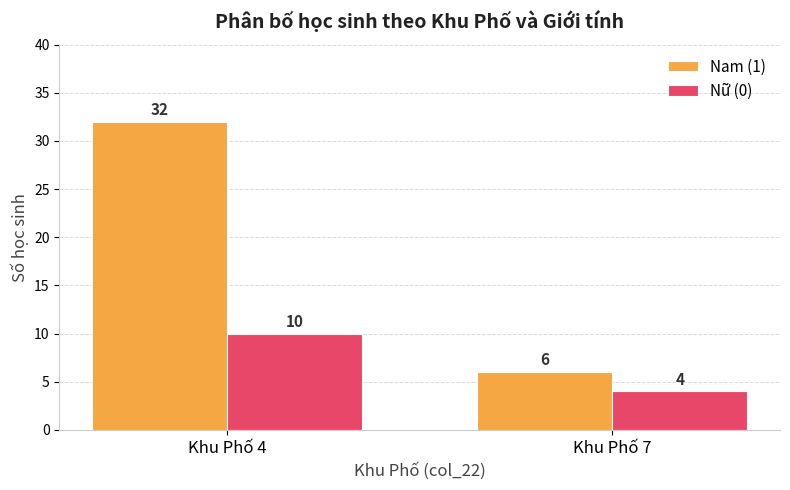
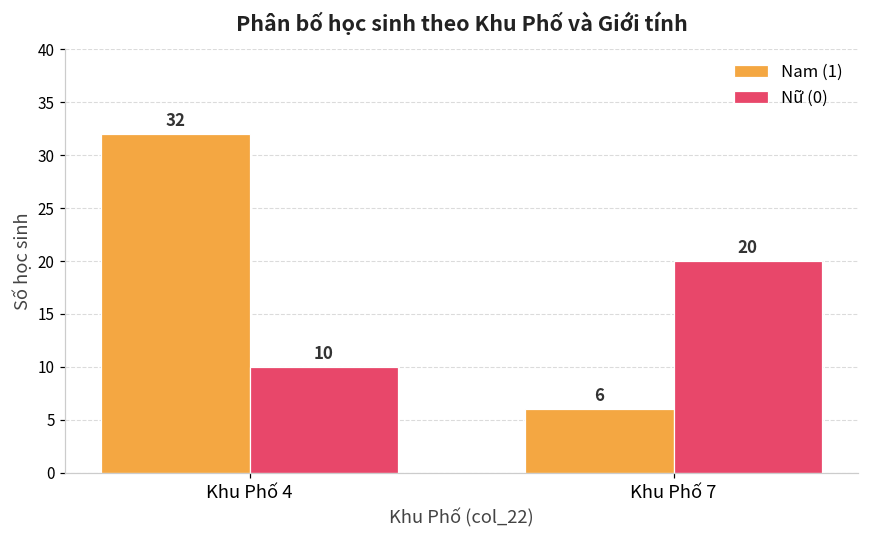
Nữ (0), Khu Phố 7: 4 -> 20
